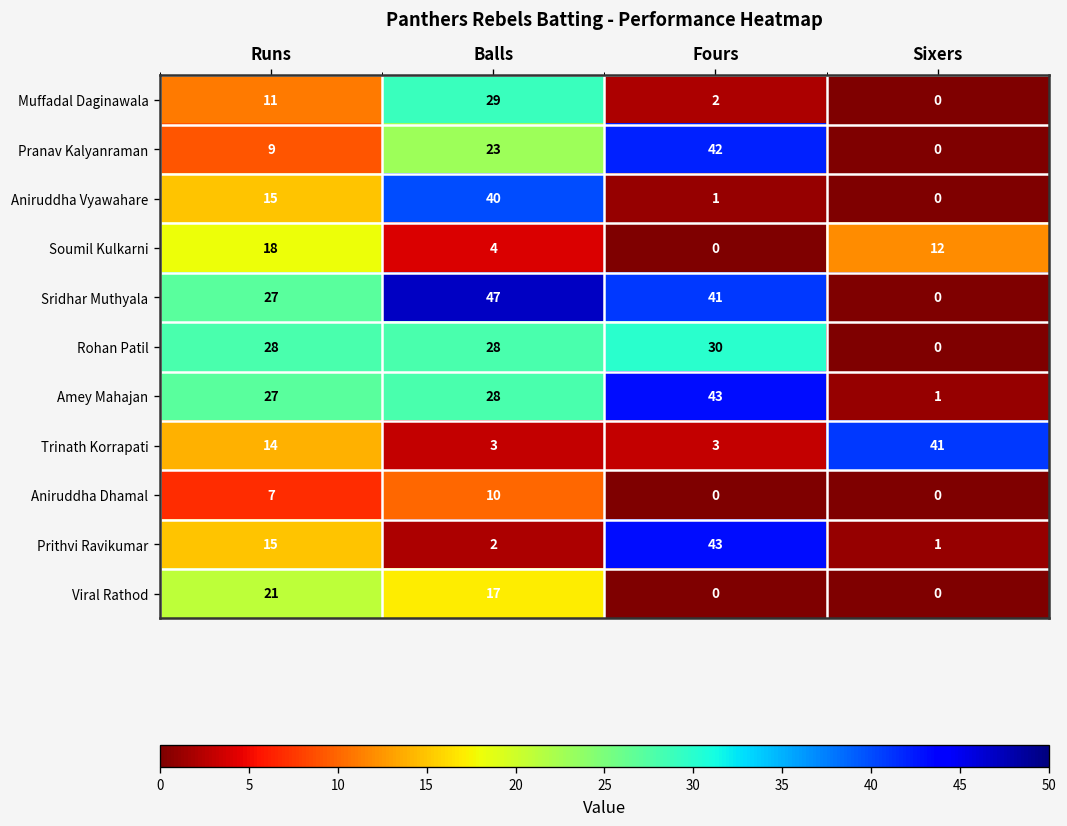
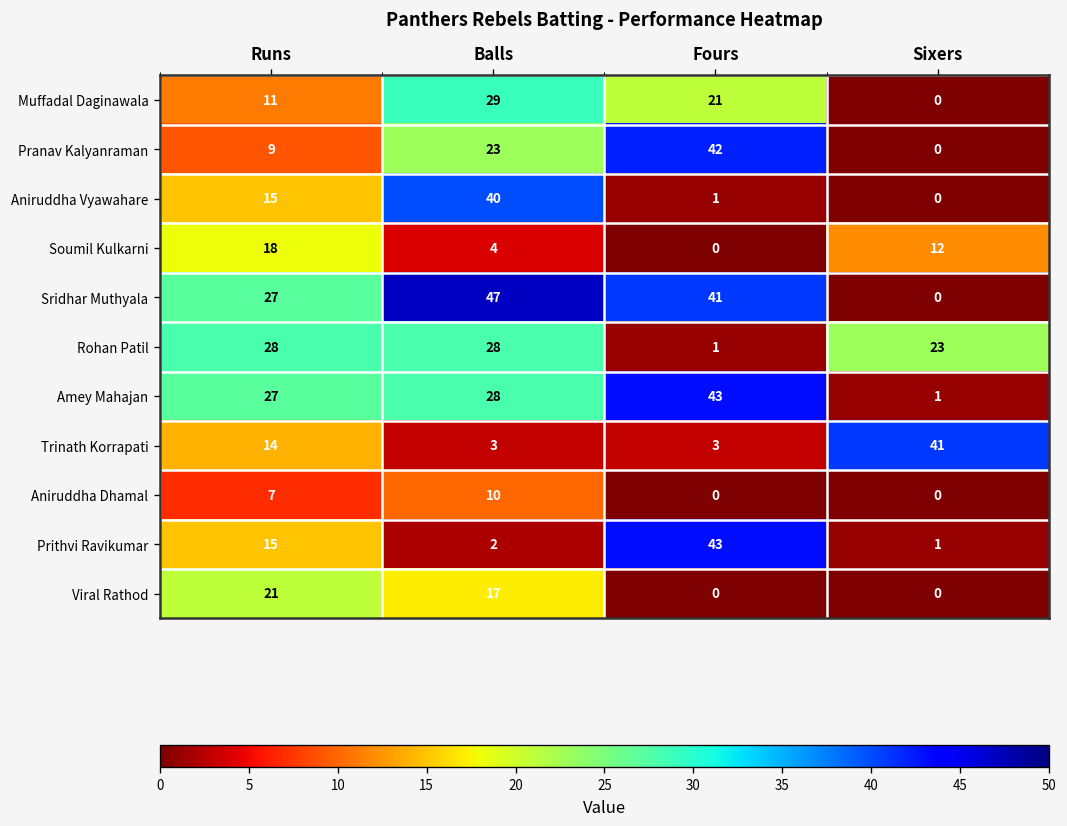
Muffadal Daginawala, Fours: 2 -> 21
Rohan Patil, Fours: 30 -> 1
Rohan Patil, Sixers: 0 -> 23
